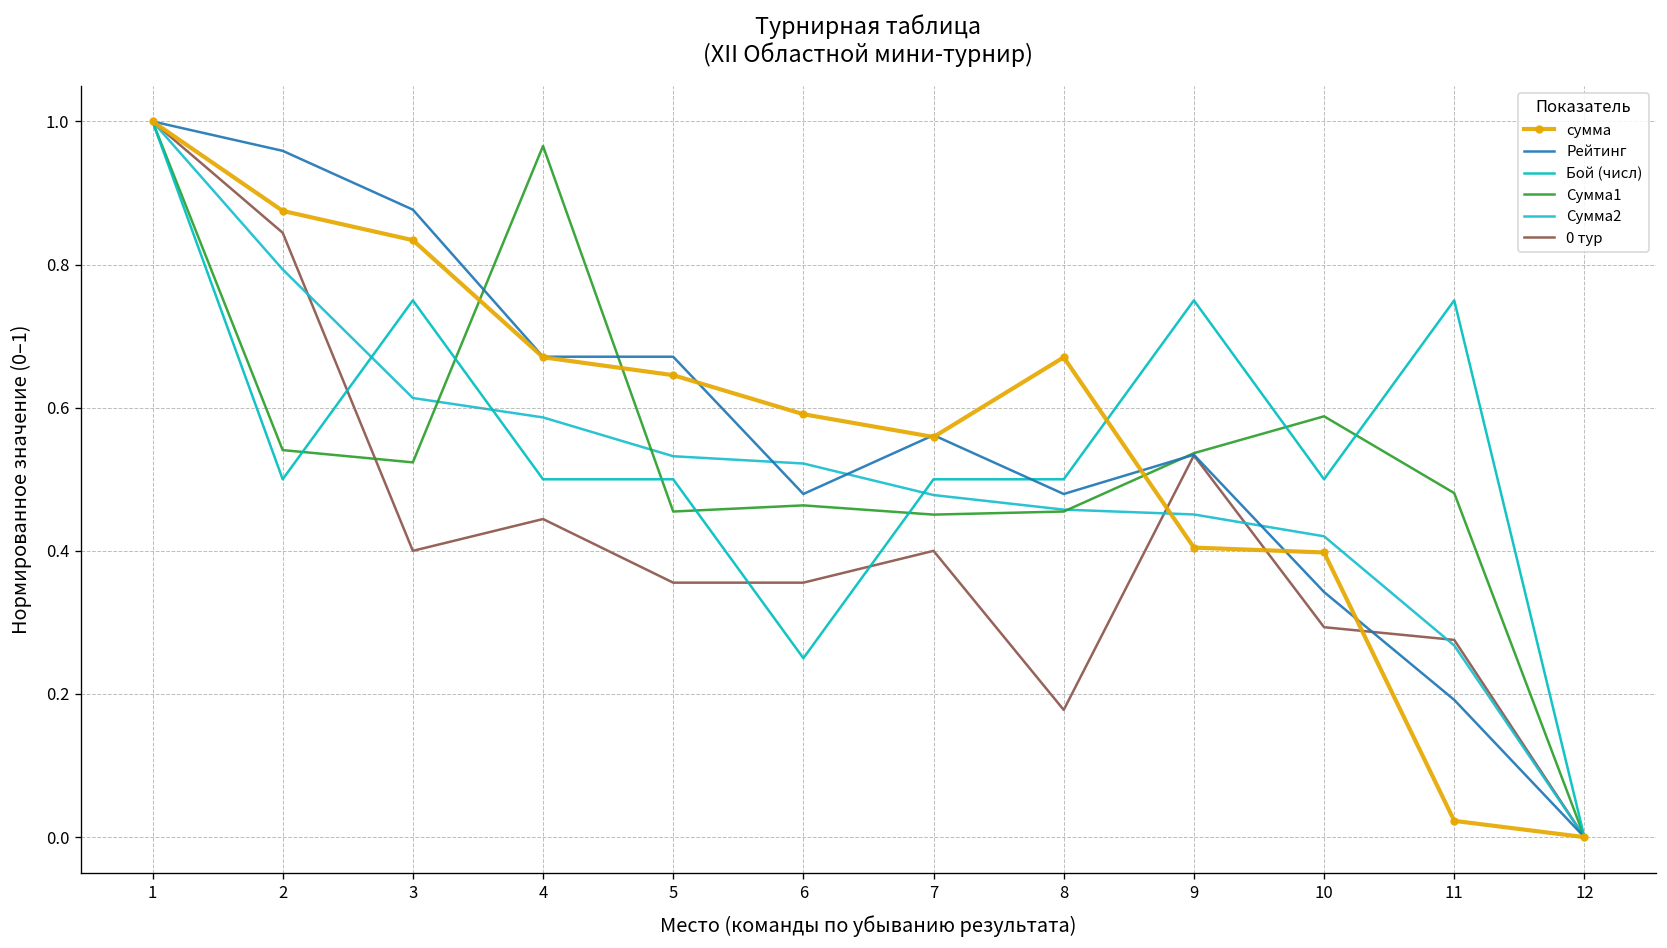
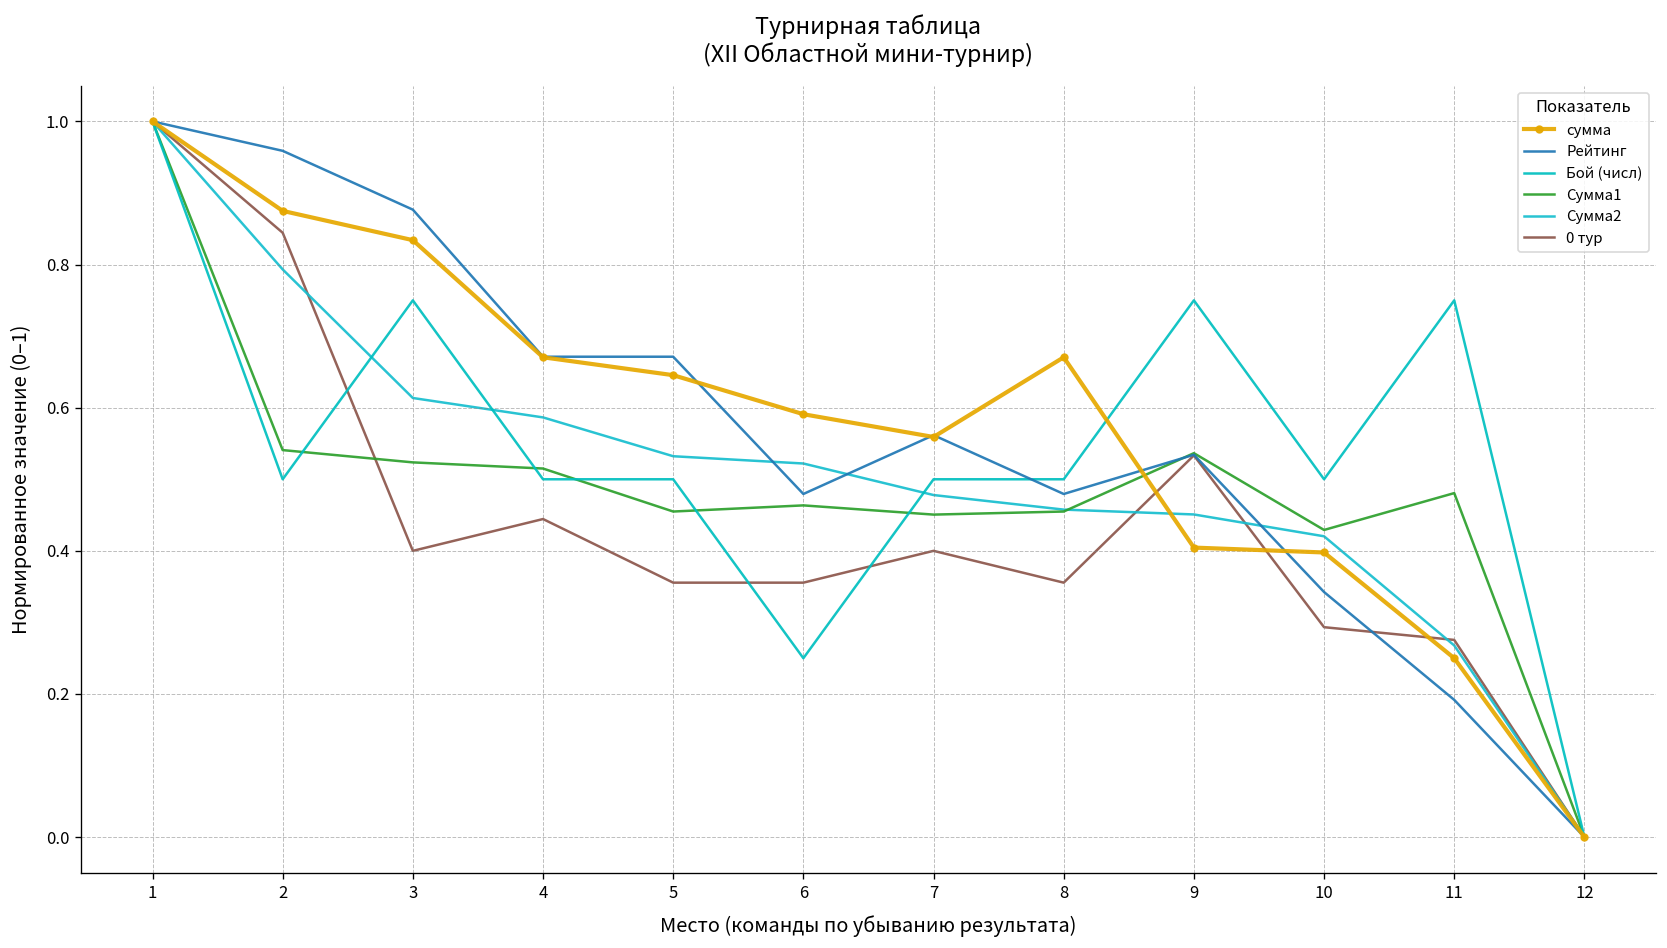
Сумма1, 4: 0.97 -> 0.52
0 тур, 8: 0.18 -> 0.36
Сумма1, 10: 0.59 -> 0.43
сумма, 11: 0.02 -> 0.25
